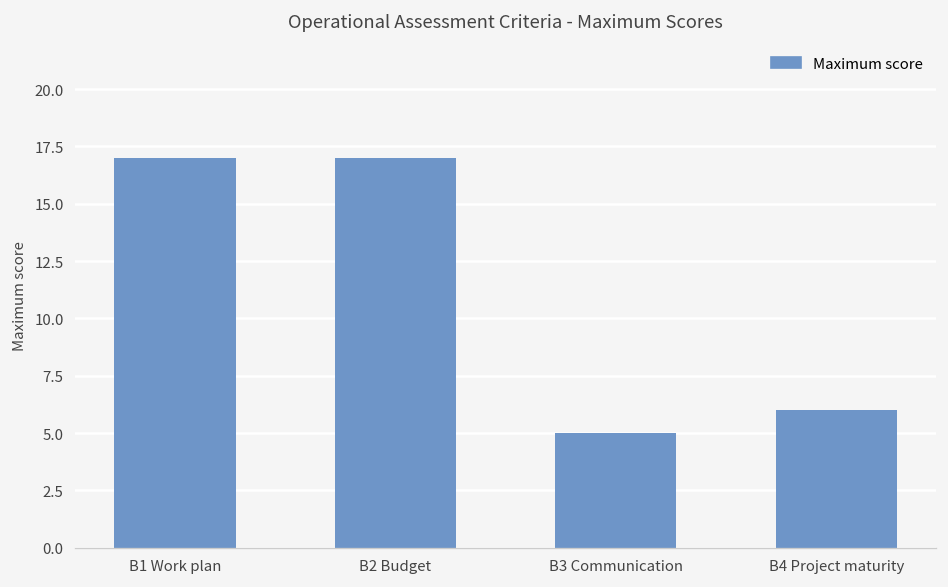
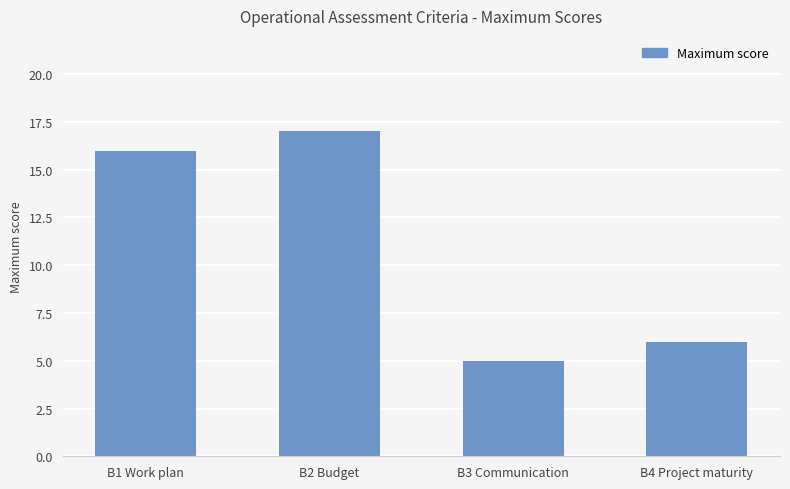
B1 Work plan: 17 -> 16
